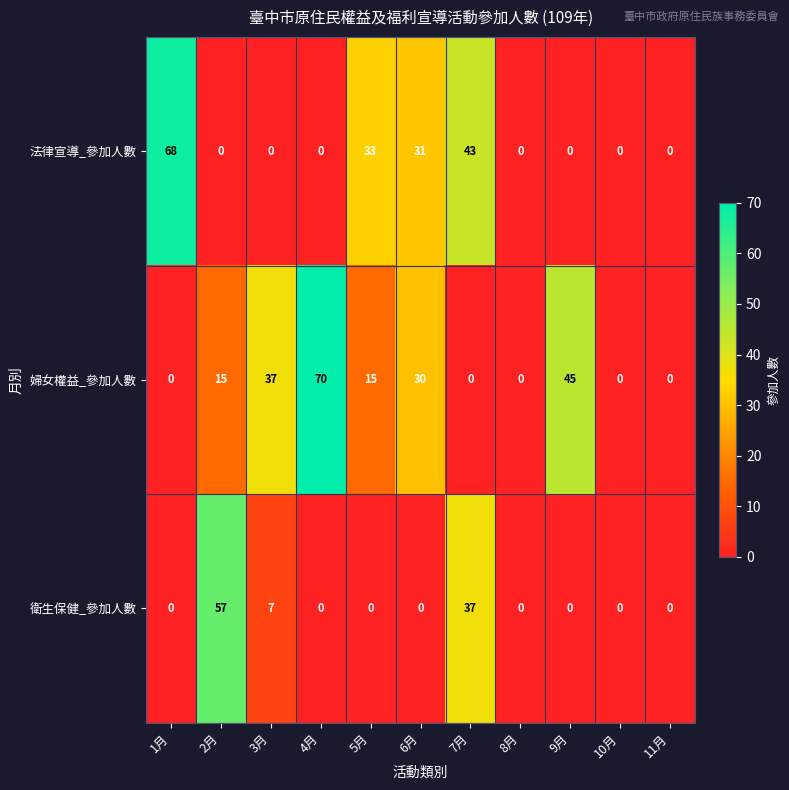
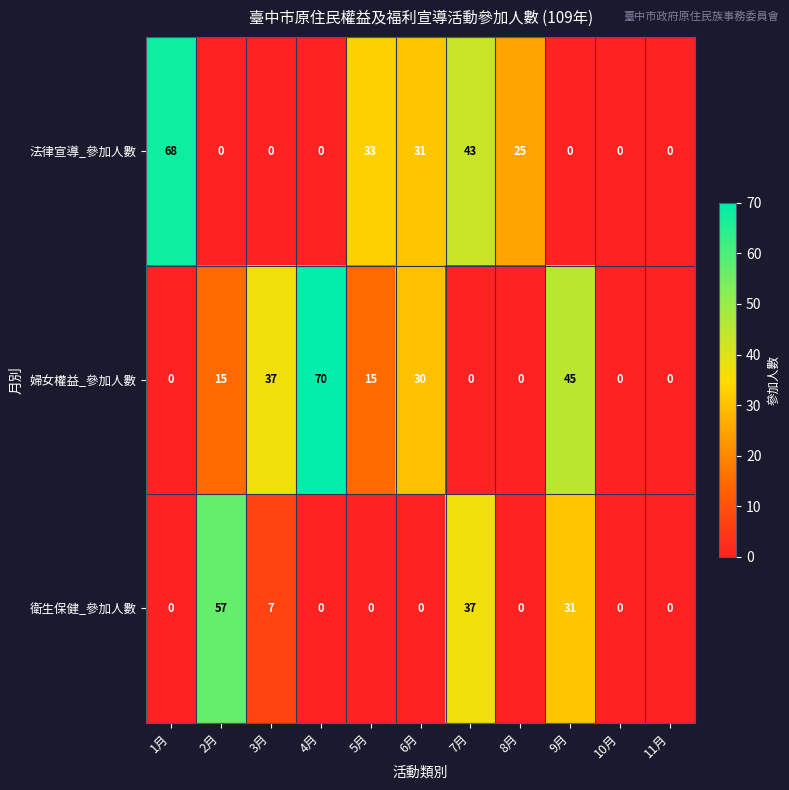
法律宣導_參加人數, 8月: 0 -> 25
衛生保健_參加人數, 9月: 0 -> 31
